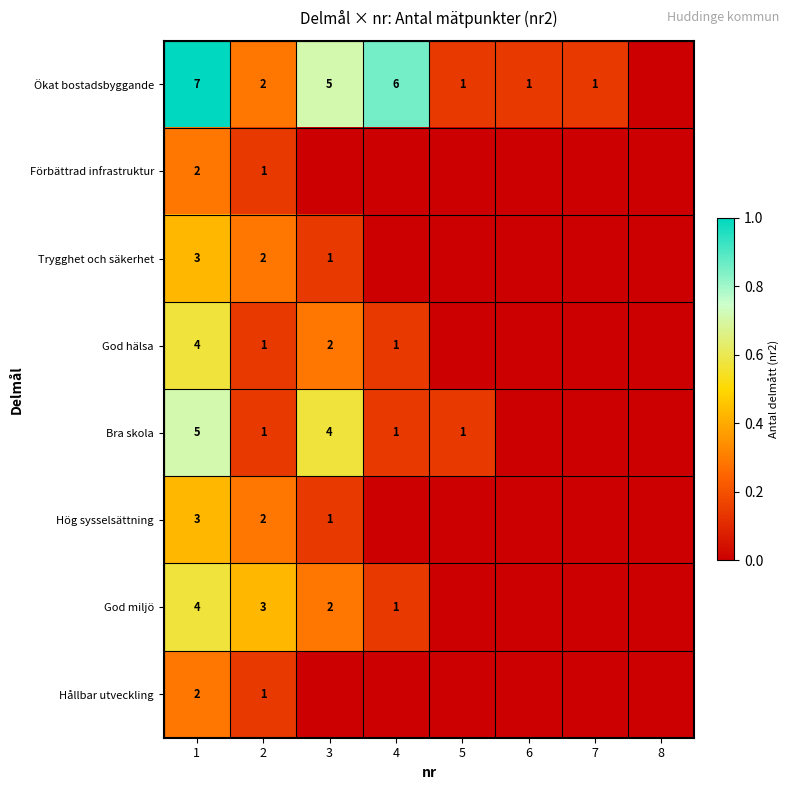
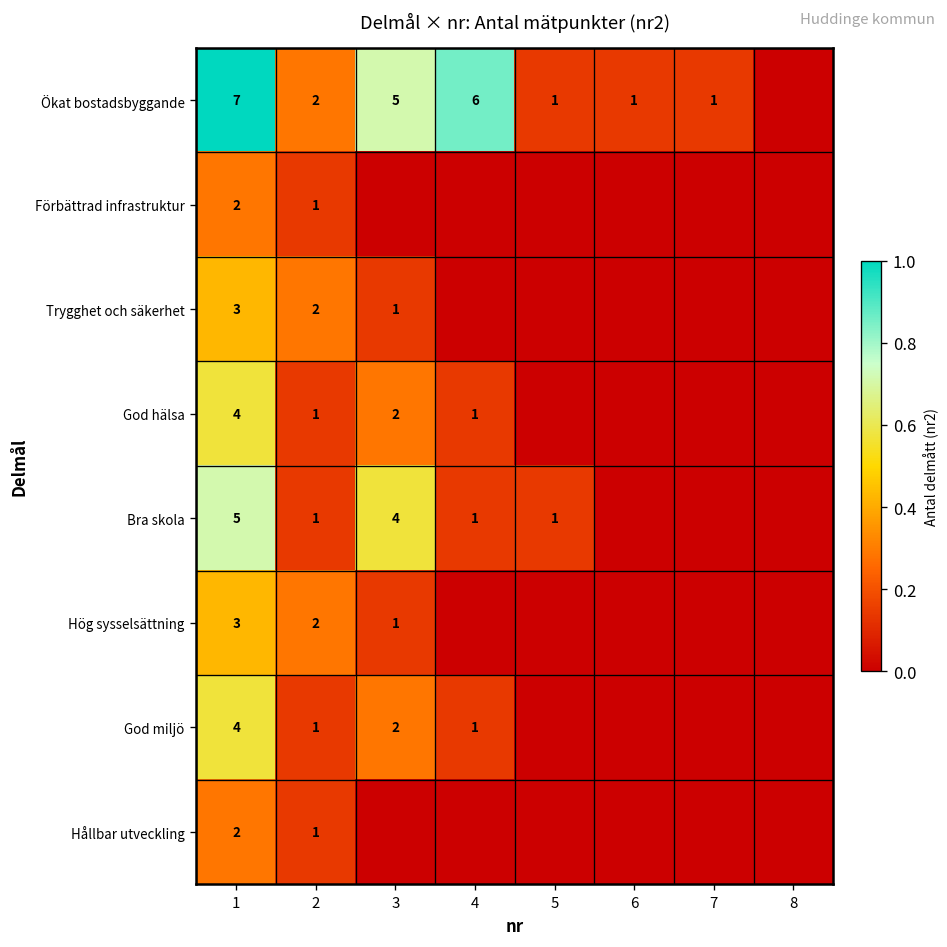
God miljö, 2: 3 -> 1
